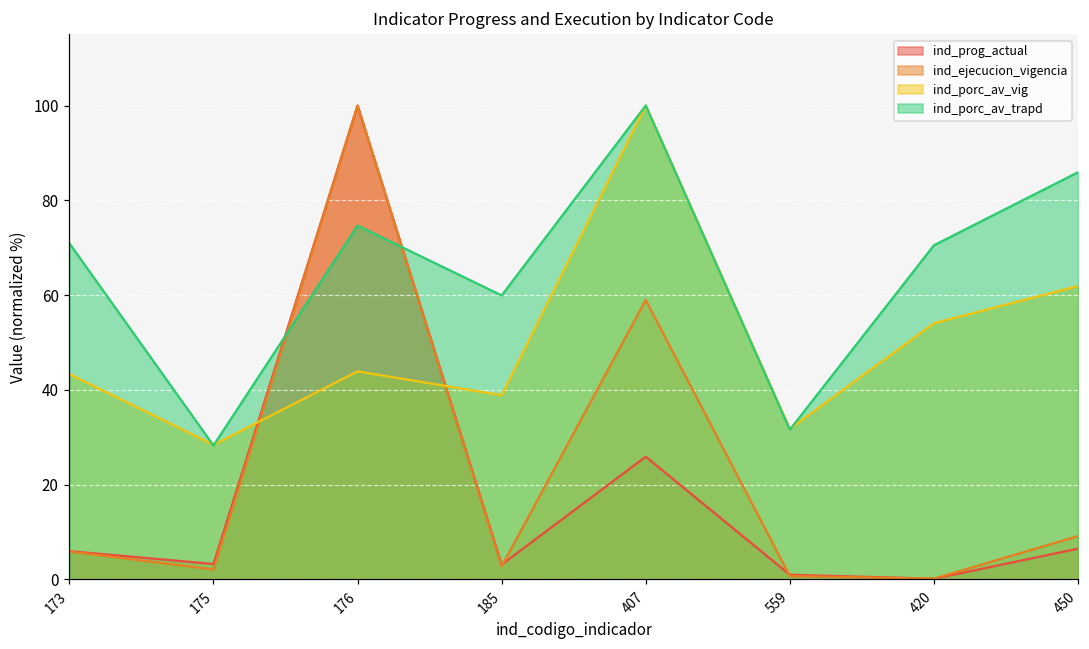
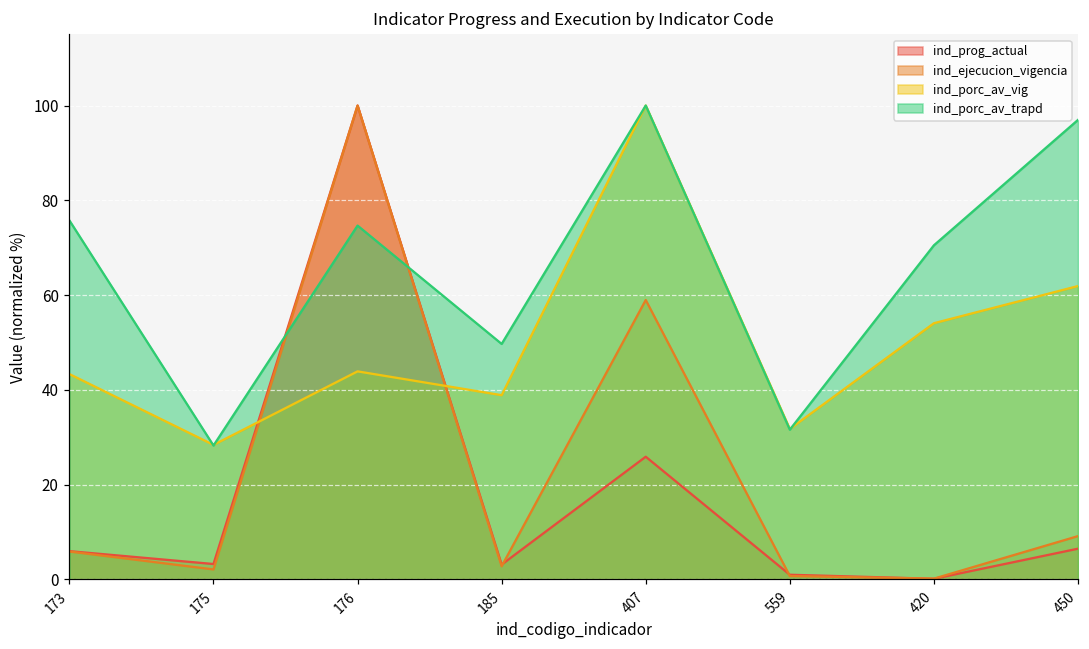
ind_porc_av_trapd, 173: 71 -> 76
ind_porc_av_trapd, 185: 60 -> 50
ind_porc_av_trapd, 450: 86 -> 97
